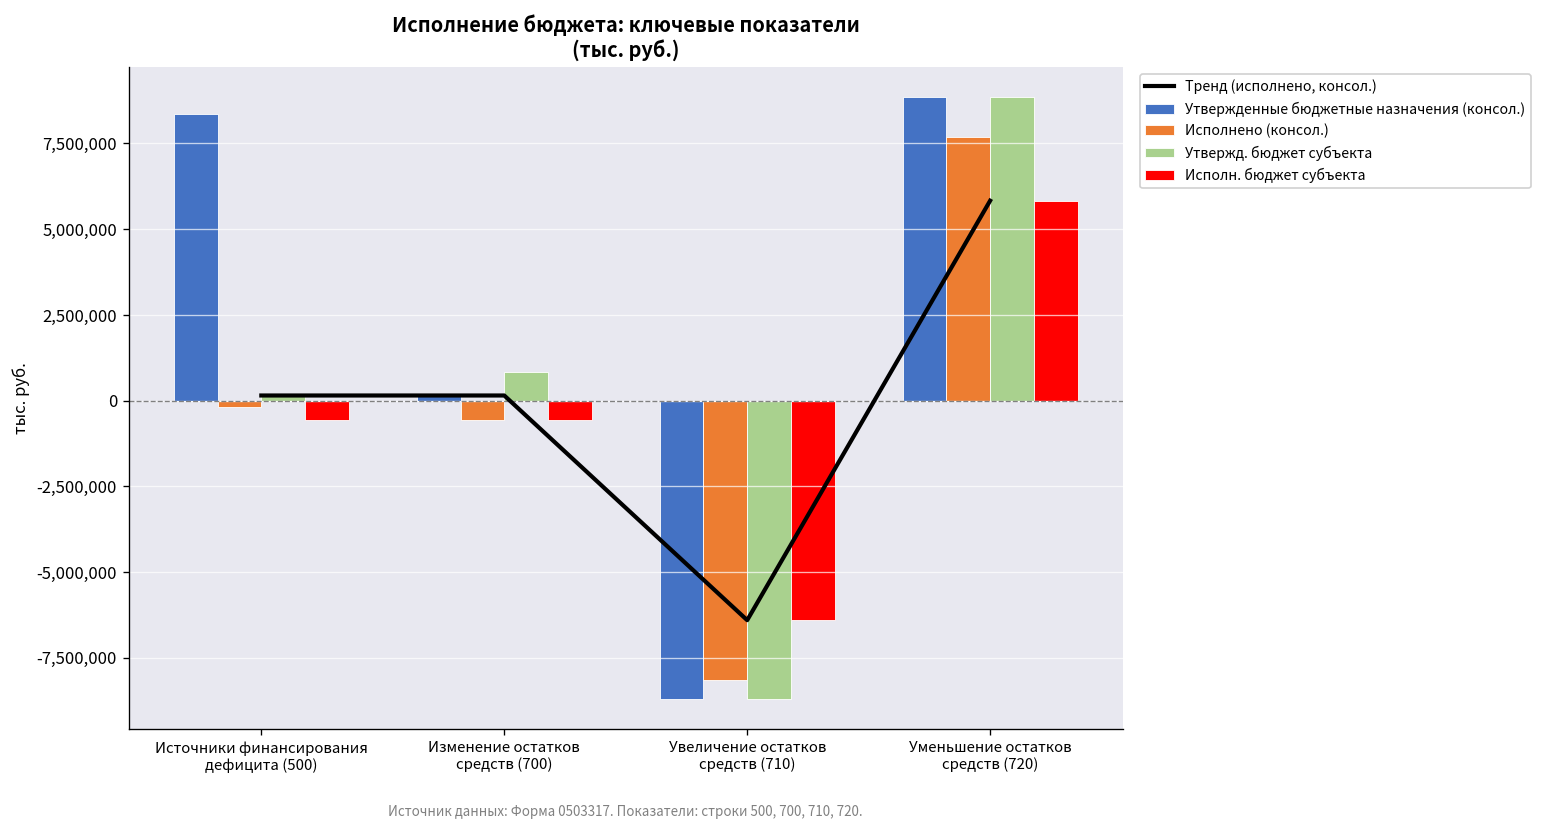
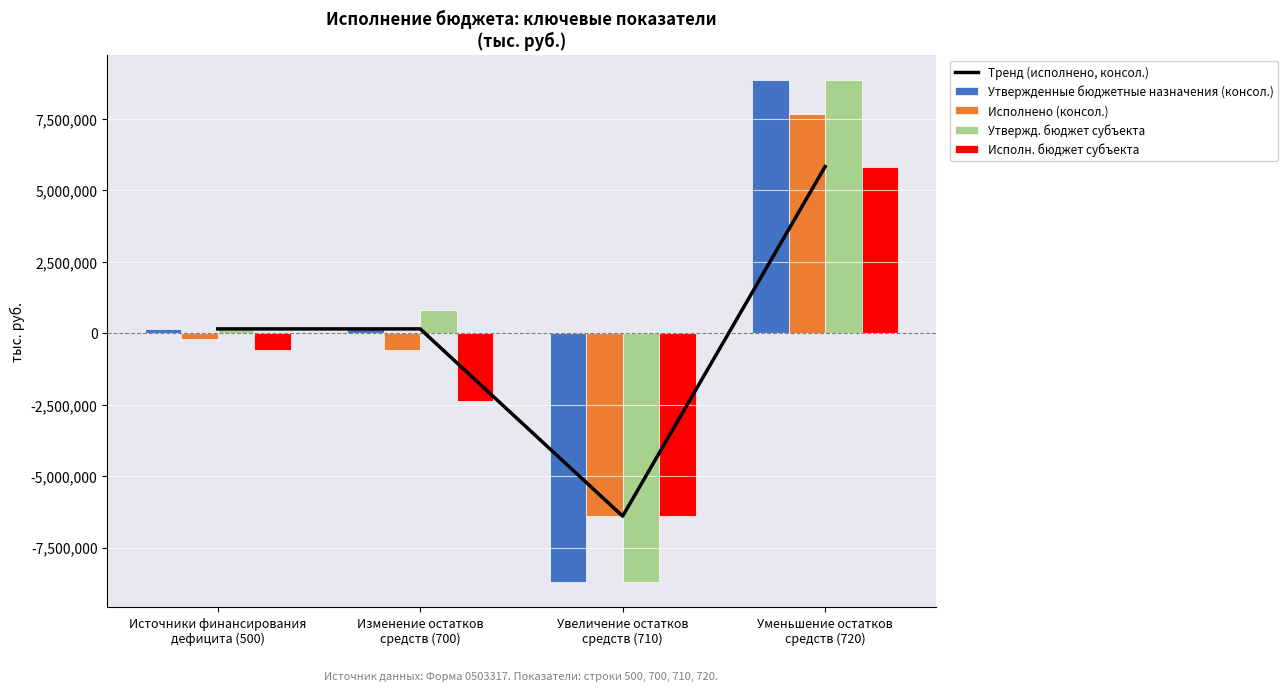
Утвержденные бюджетные назначения (консол.), Источники финансирования дефицита (500): 8,400,000 -> 200,000
Исполн. бюджет субъекта, Изменение остатков средств (700): -600,000 -> -2,400,000
Исполнено (консол.), Увеличение остатков средств (710): -8,100,000 -> -6,400,000
